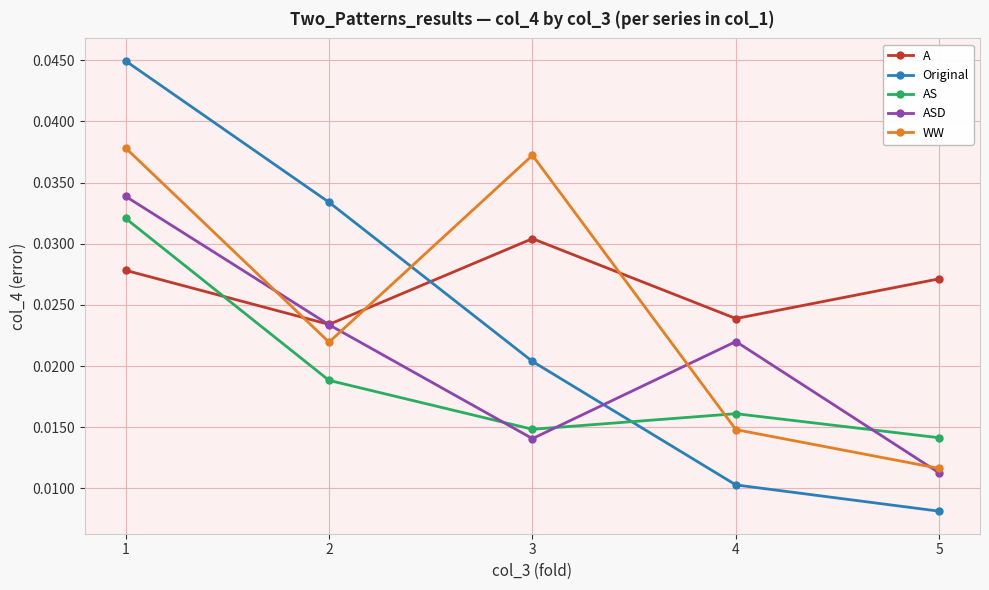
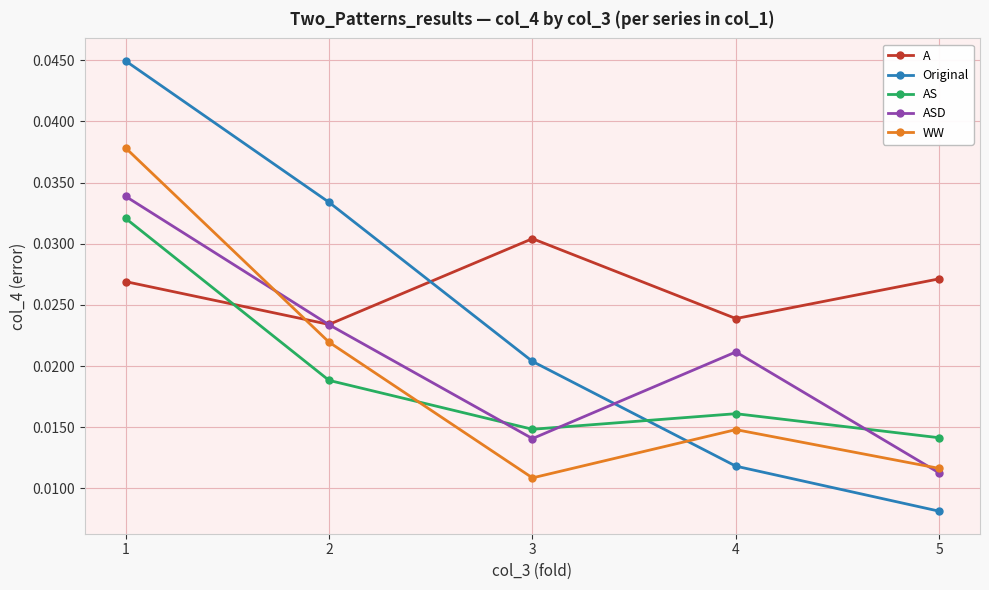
A, 1: 0.0278 -> 0.0269
WW, 3: 0.0372 -> 0.0108
Original, 4: 0.0103 -> 0.0118
ASD, 4: 0.0220 -> 0.0211
